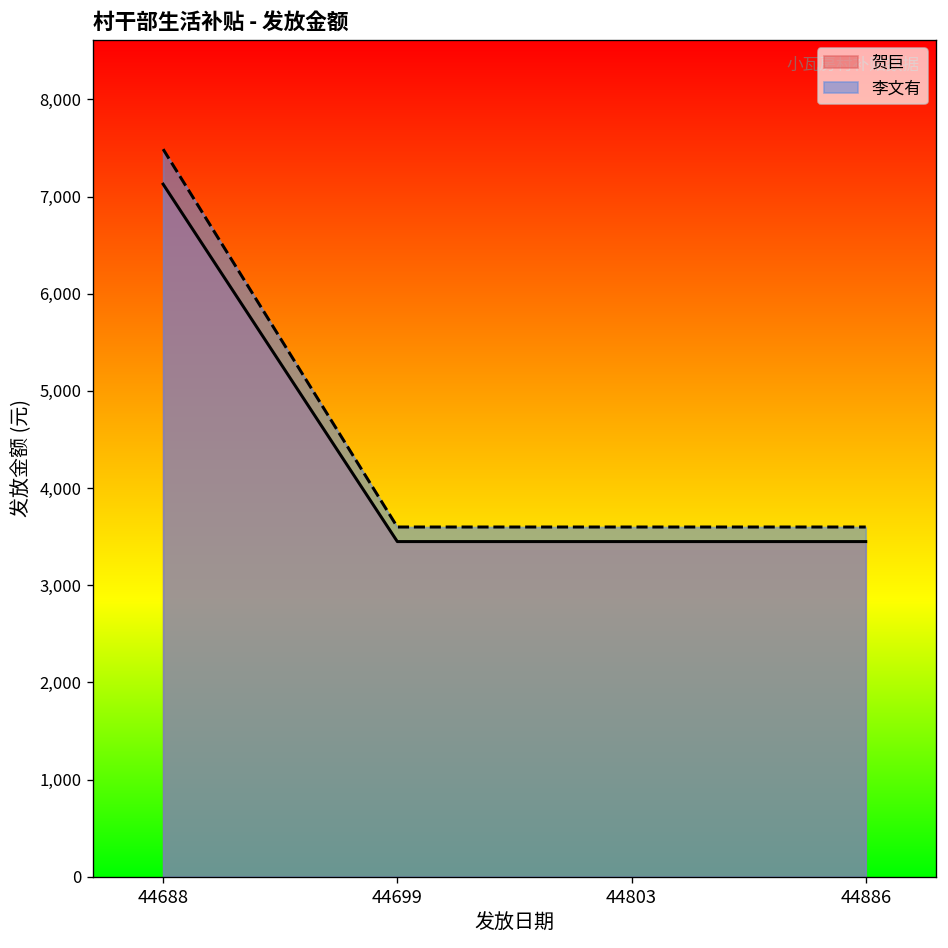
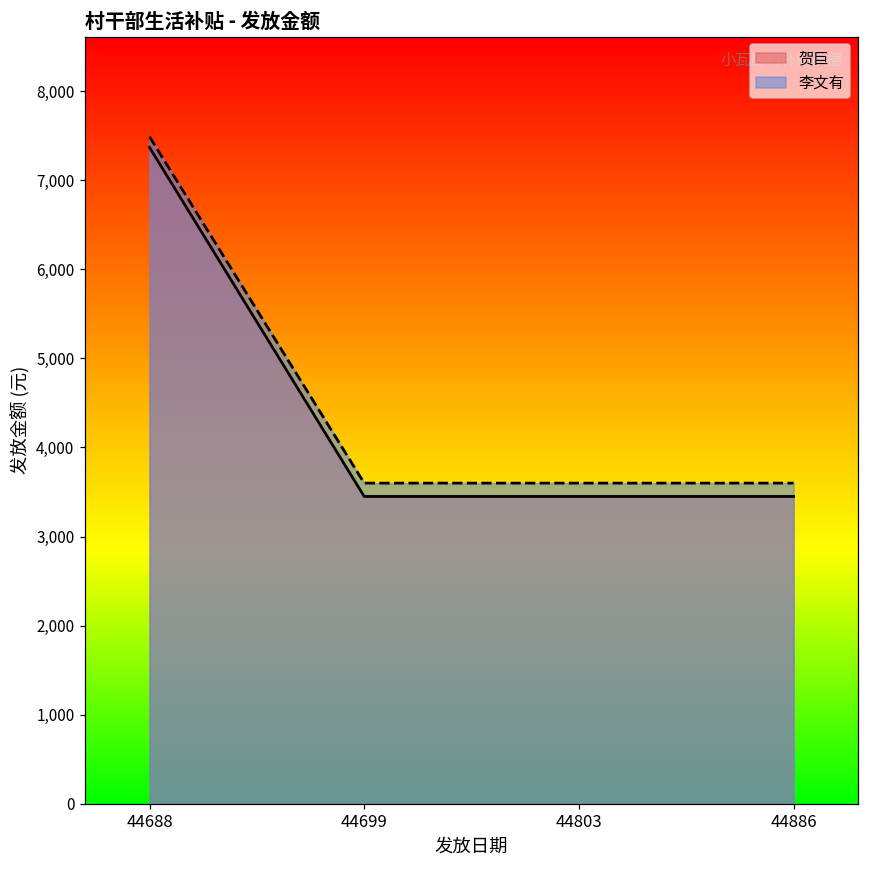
贺巨, 44688: 7,100 -> 7,400
